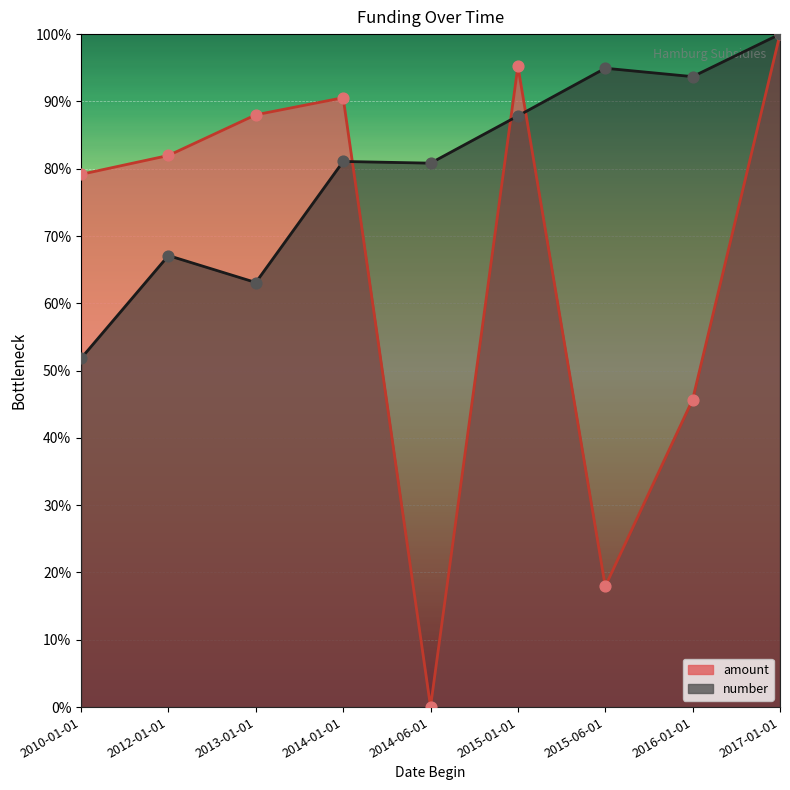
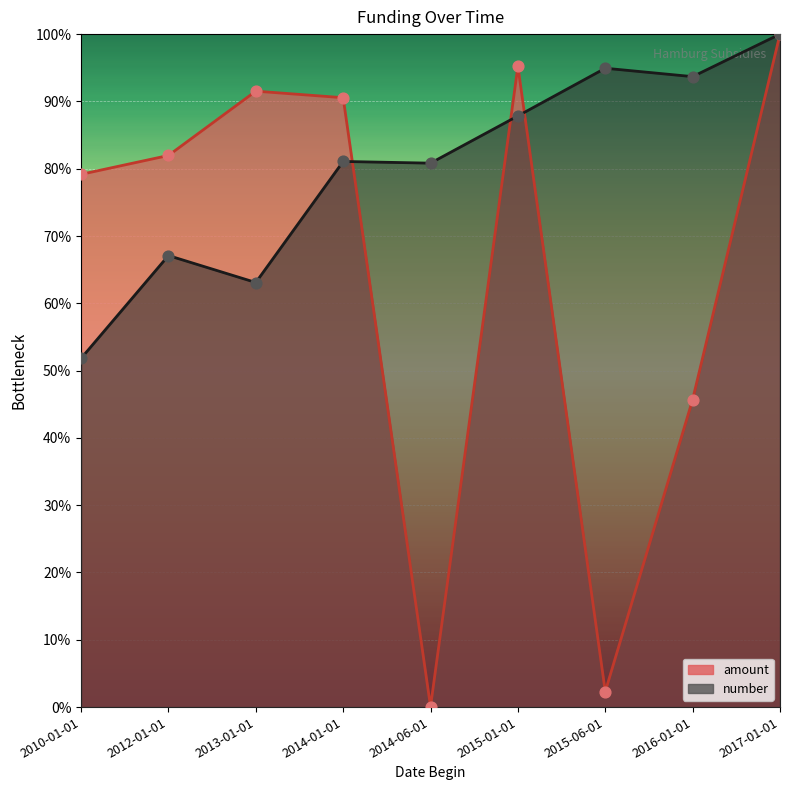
amount, 2013-01-01: 88% -> 92%
amount, 2015-06-01: 18% -> 2%
